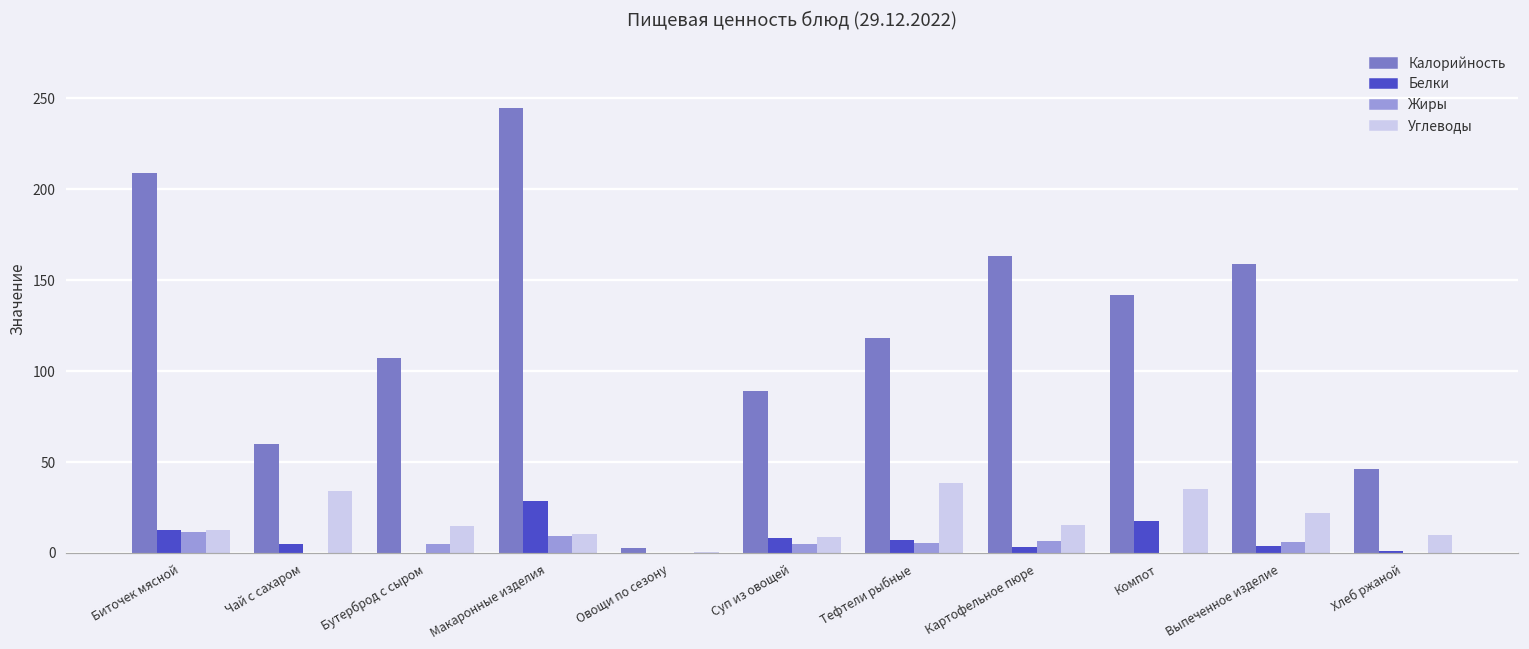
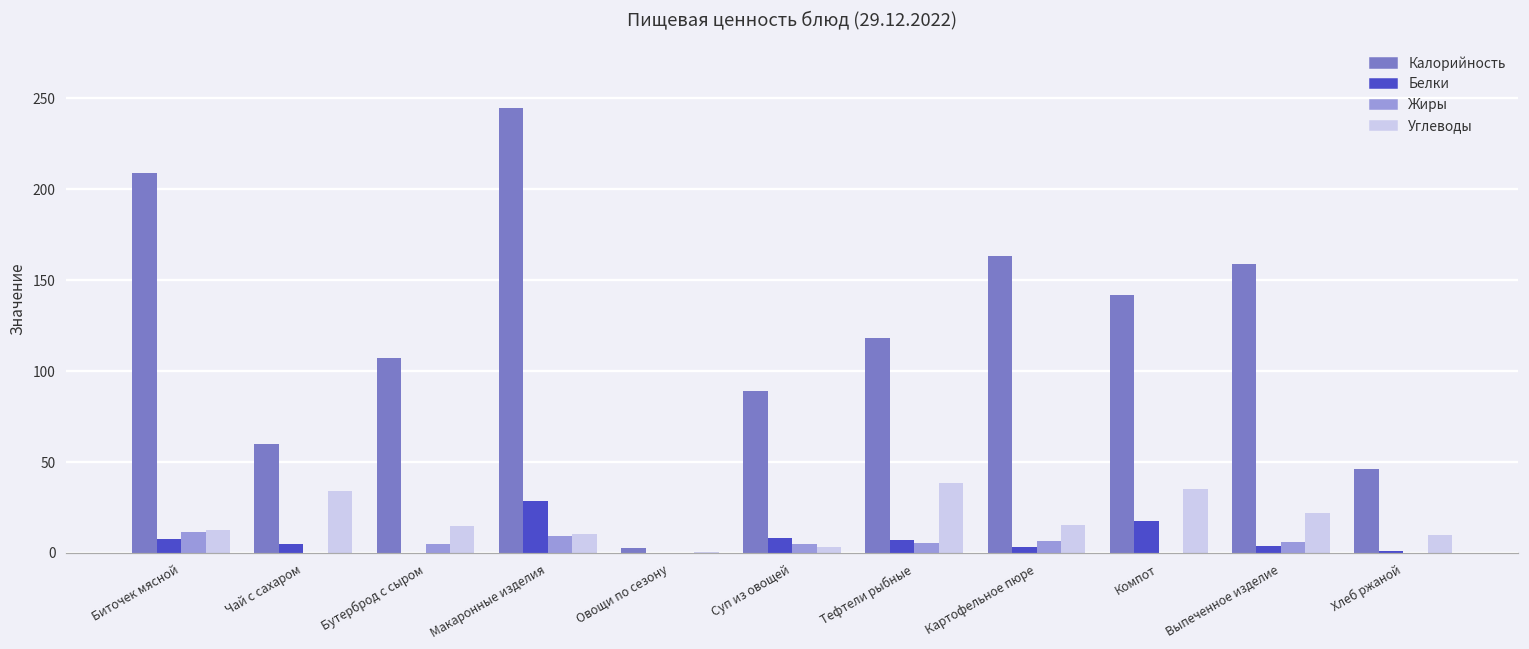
Белки, Биточек мясной: 13 -> 8
Углеводы, Суп из овощей: 9 -> 3
